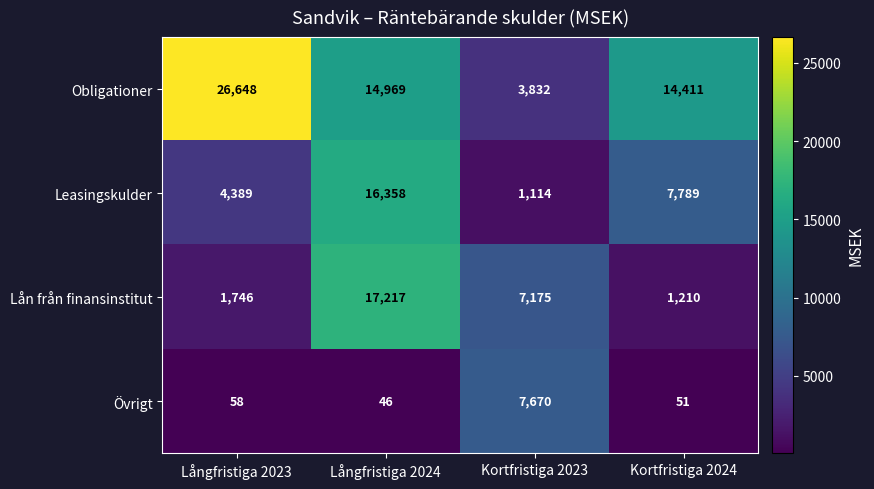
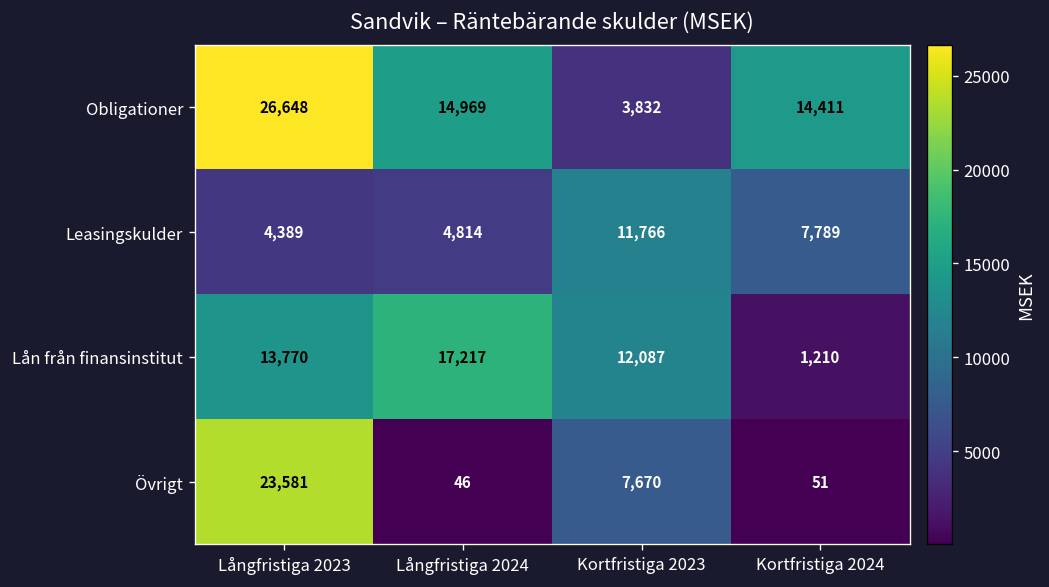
Leasingskulder, Långfristiga 2024: 16,358 -> 4,814
Leasingskulder, Kortfristiga 2023: 1,114 -> 11,766
Lån från finansinstitut, Långfristiga 2023: 1,746 -> 13,770
Lån från finansinstitut, Kortfristiga 2023: 7,175 -> 12,087
Övrigt, Långfristiga 2023: 58 -> 23,581
